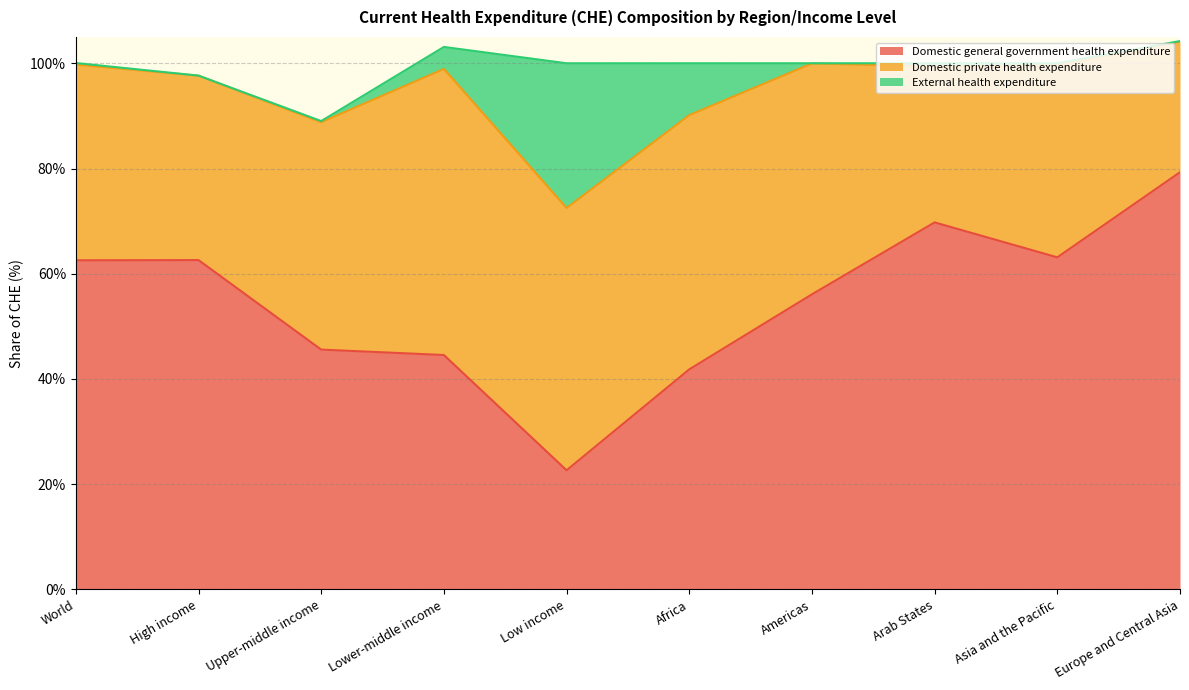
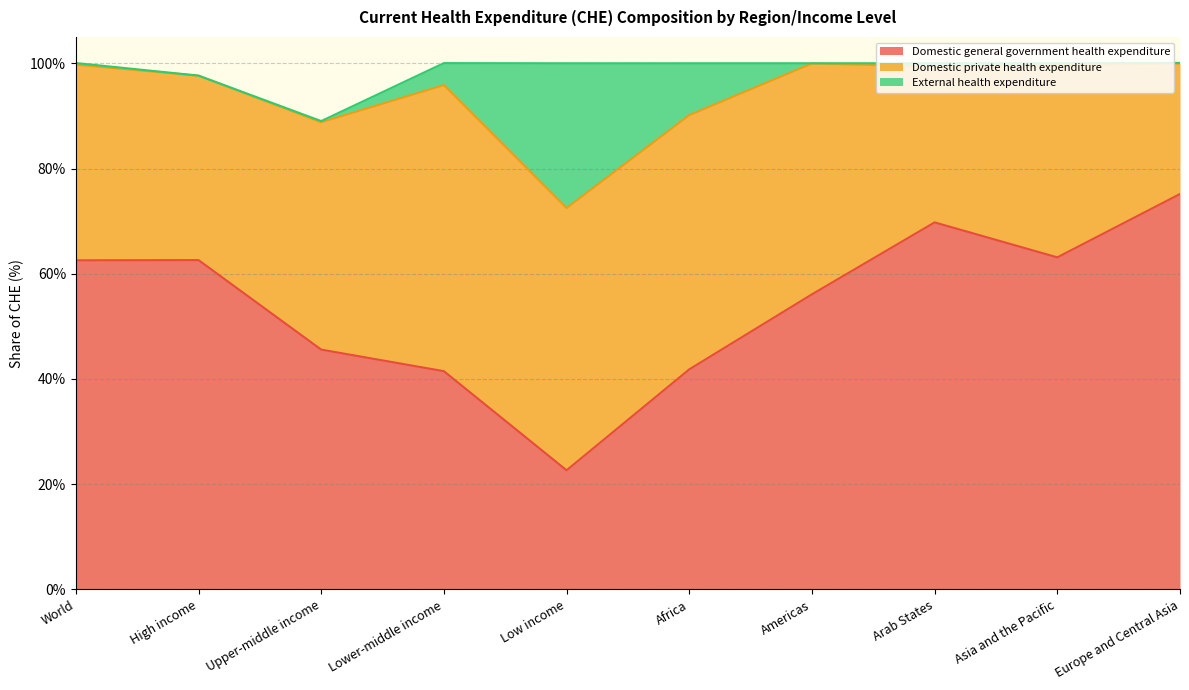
Domestic general government health expenditure, Lower-middle income: 45% -> 41%
Domestic general government health expenditure, Europe and Central Asia: 79% -> 75%
